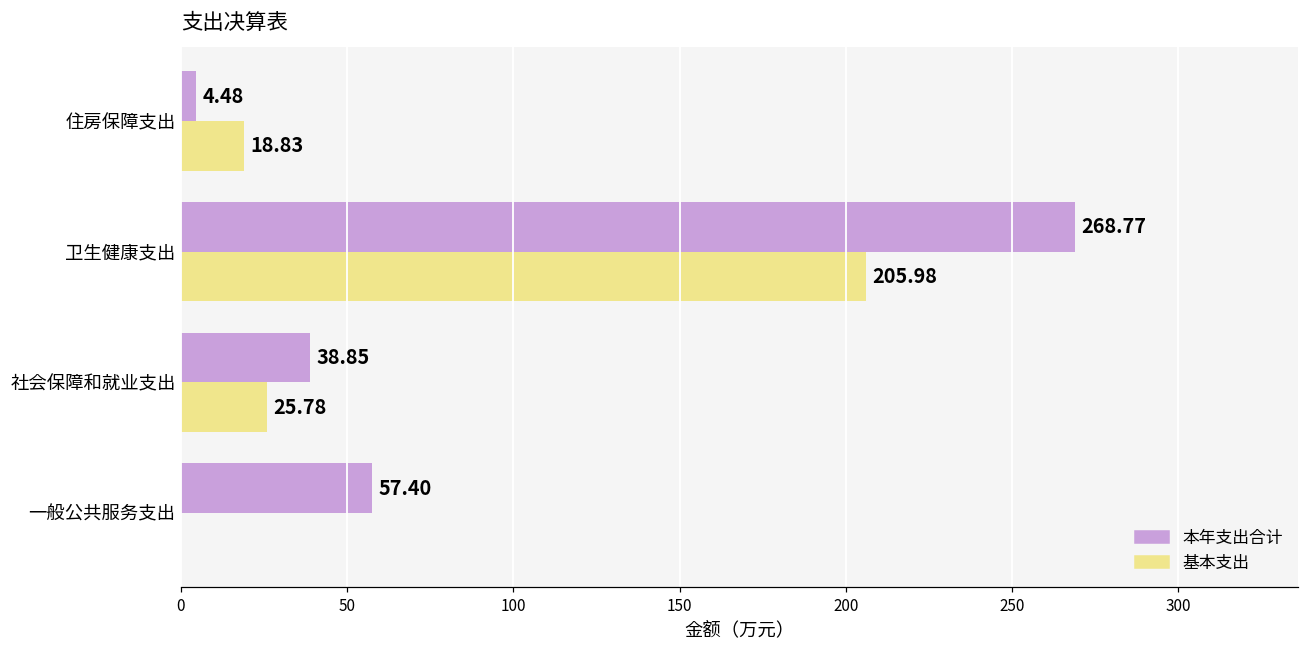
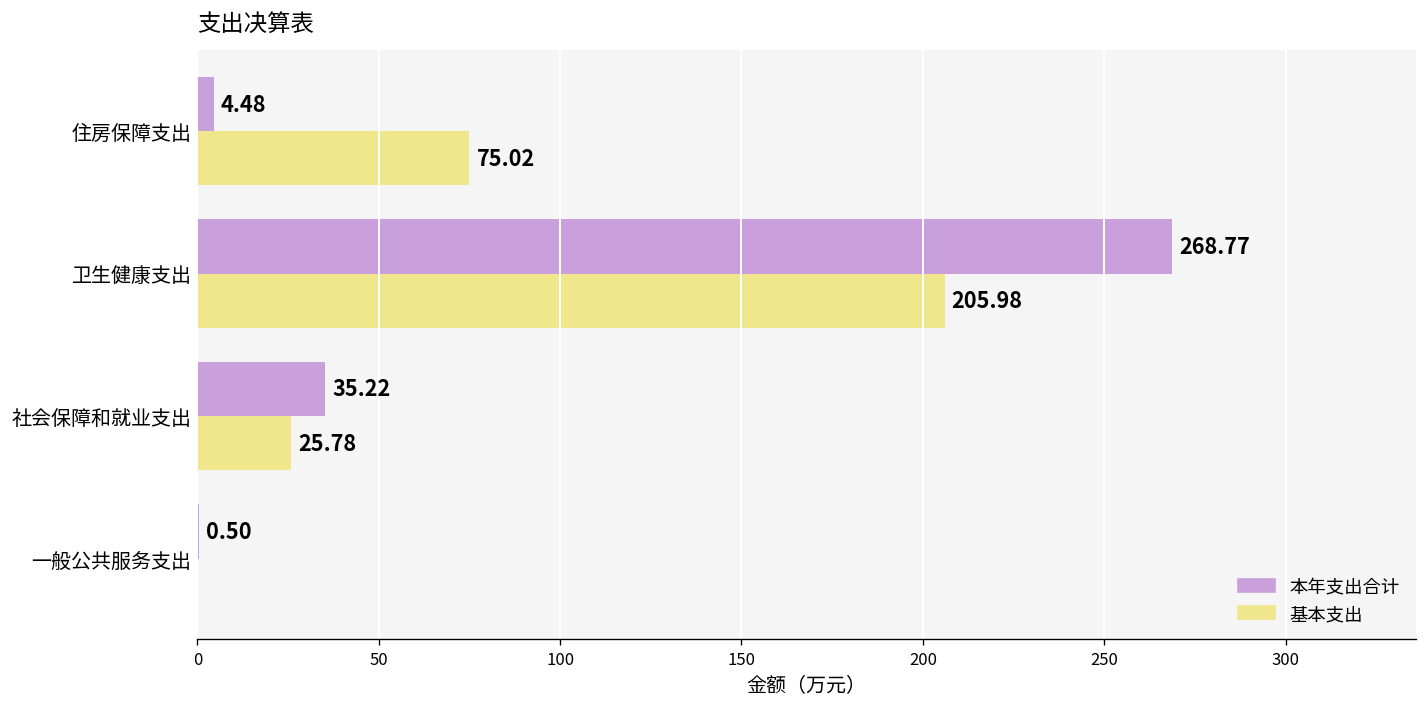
基本支出, 住房保障支出: 18.83 -> 75.02
本年支出合计, 社会保障和就业支出: 38.85 -> 35.22
本年支出合计, 一般公共服务支出: 57.40 -> 0.50
